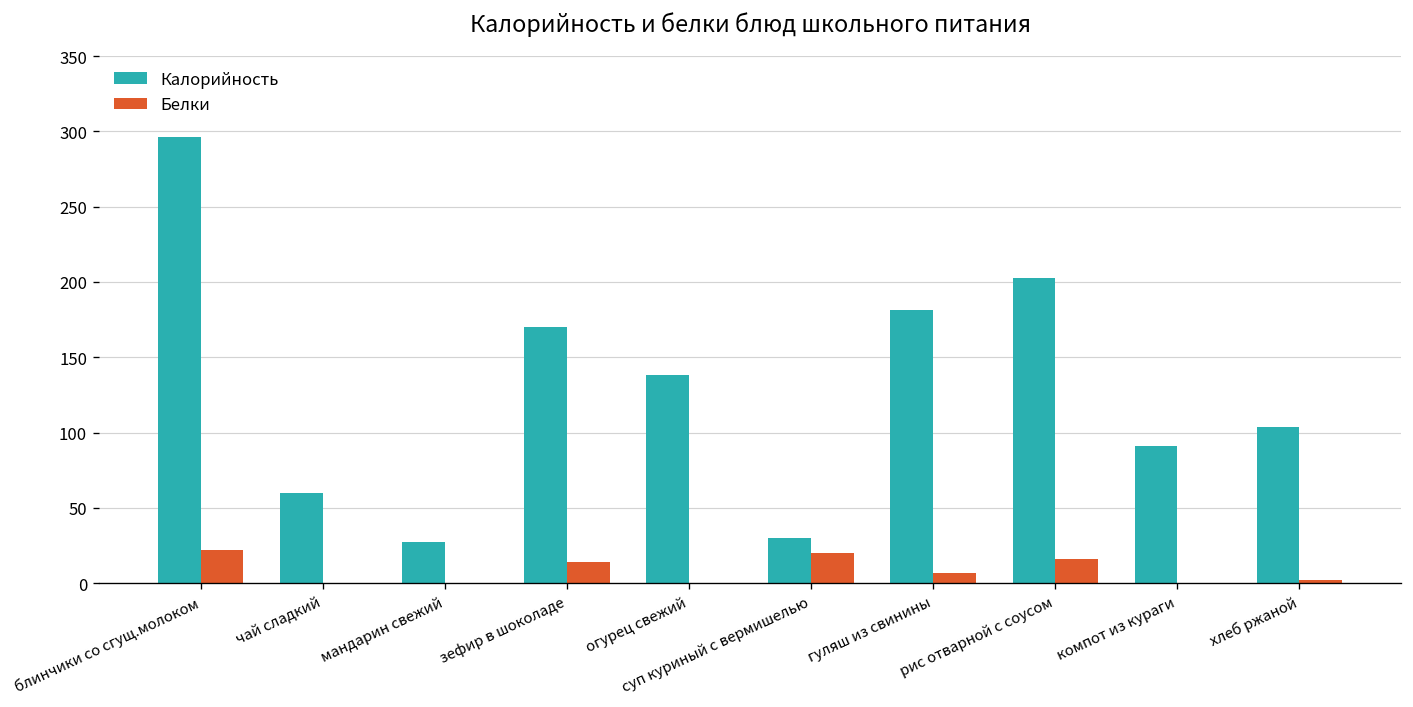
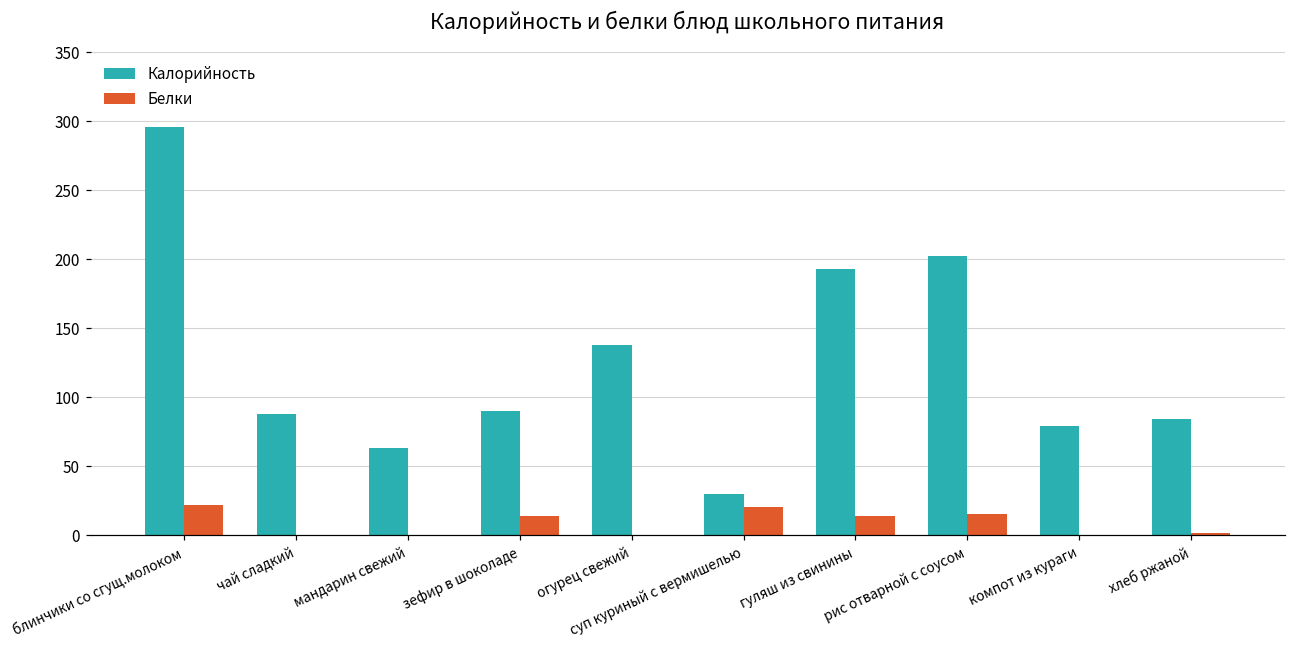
Калорийность, чай сладкий: 60 -> 88
Калорийность, мандарин свежий: 27 -> 63
Калорийность, зефир в шоколаде: 170 -> 90
Калорийность, гуляш из свинины: 181 -> 193
Белки, гуляш из свинины: 7 -> 14
Калорийность, компот из кураги: 91 -> 79
Калорийность, хлеб ржаной: 104 -> 84
